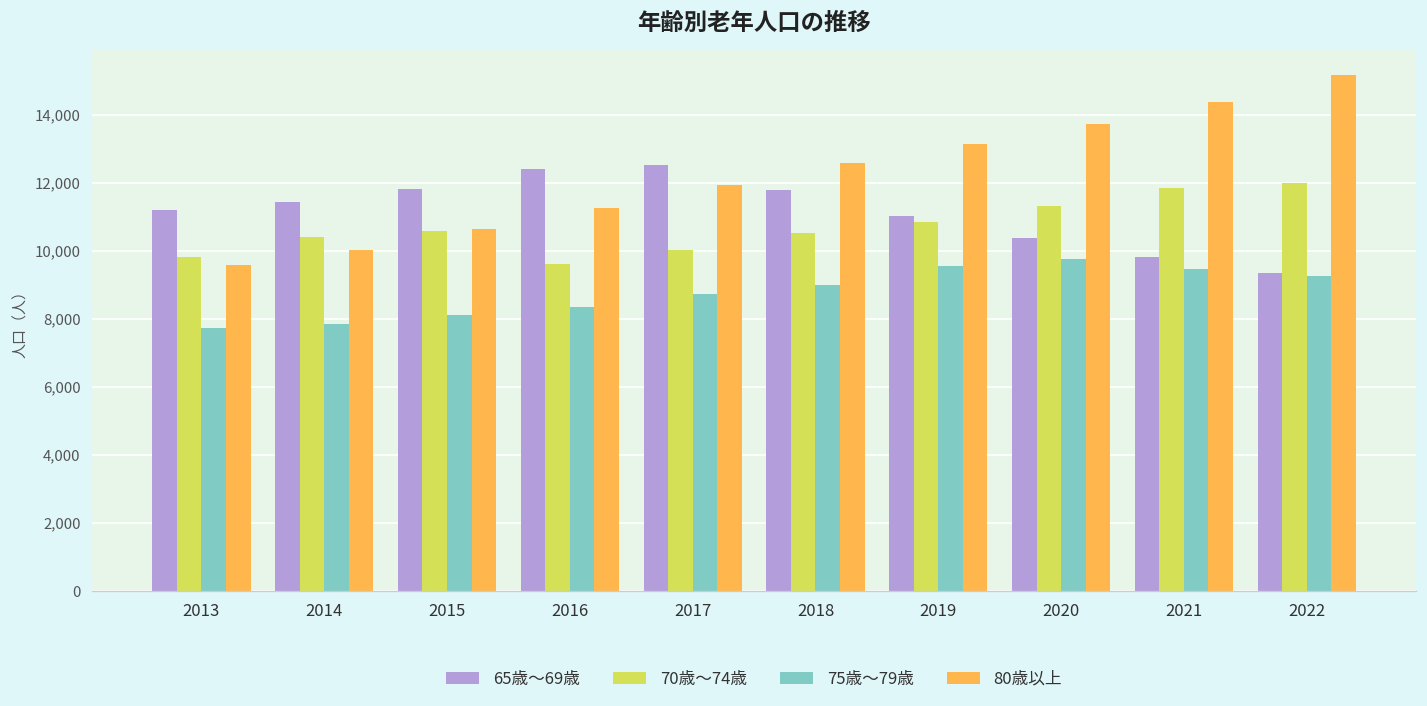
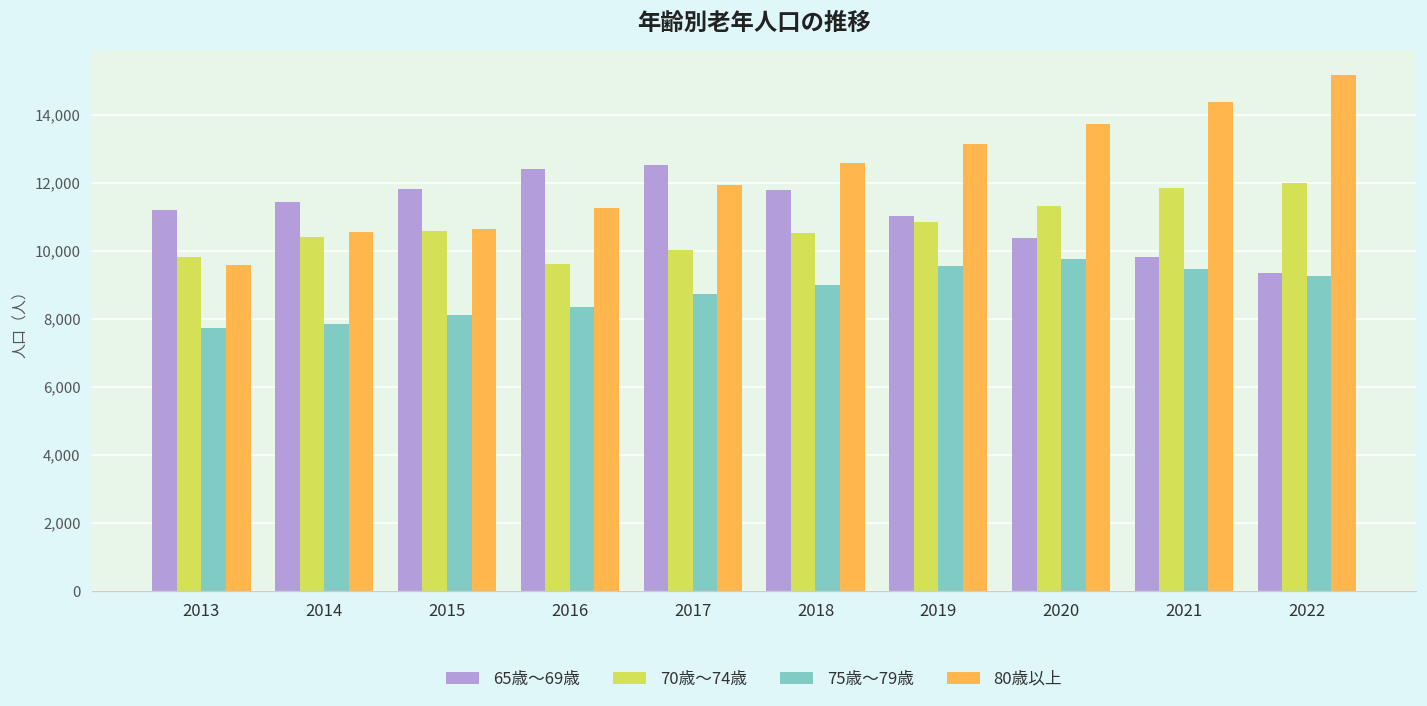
80歳以上, 2014: 10,000 -> 10,500
